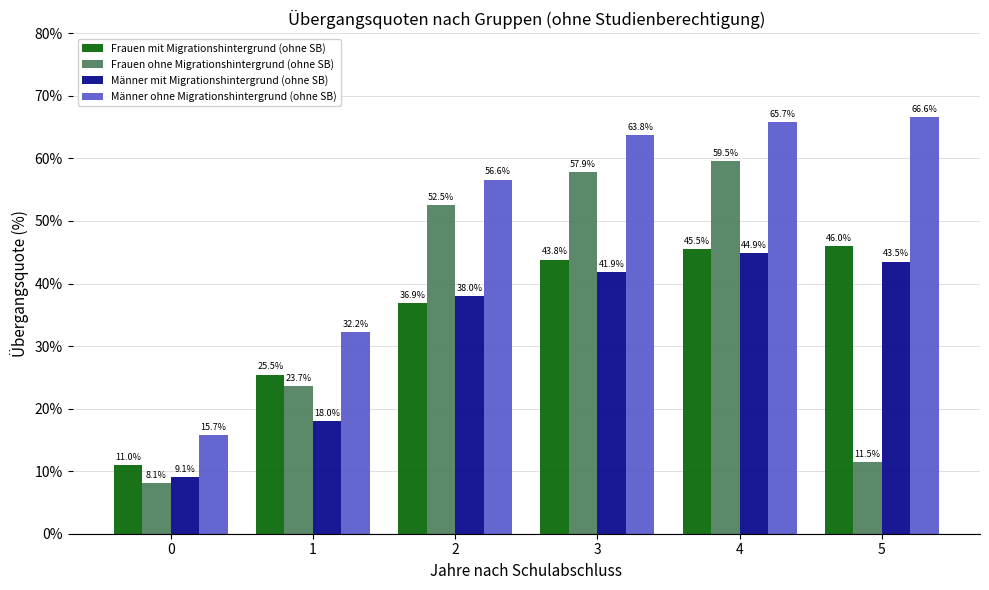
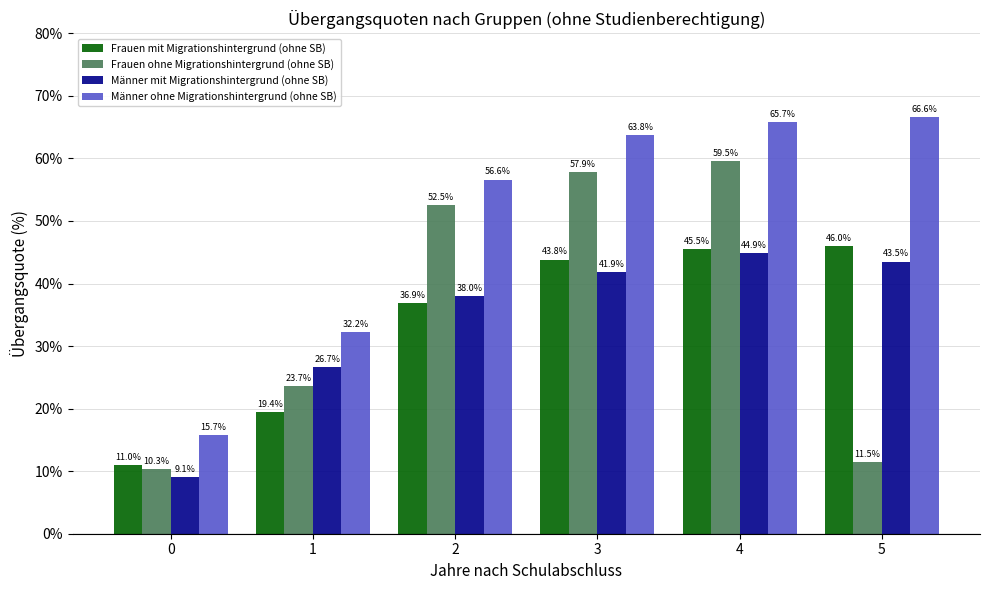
Frauen ohne Migrationshintergrund (ohne SB), 0: 8.1% -> 10.3%
Frauen mit Migrationshintergrund (ohne SB), 1: 25.5% -> 19.4%
Männer mit Migrationshintergrund (ohne SB), 1: 18.0% -> 26.7%
